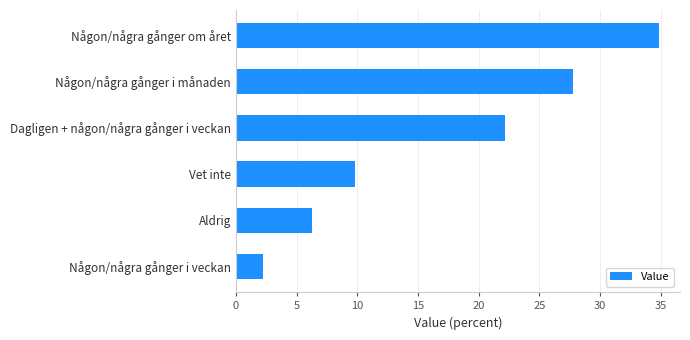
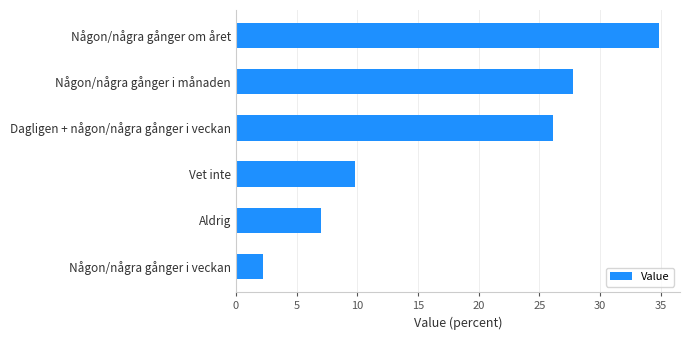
Dagligen + någon/några gånger i veckan: 22.2 -> 26.2
Aldrig: 6.3 -> 7.0
